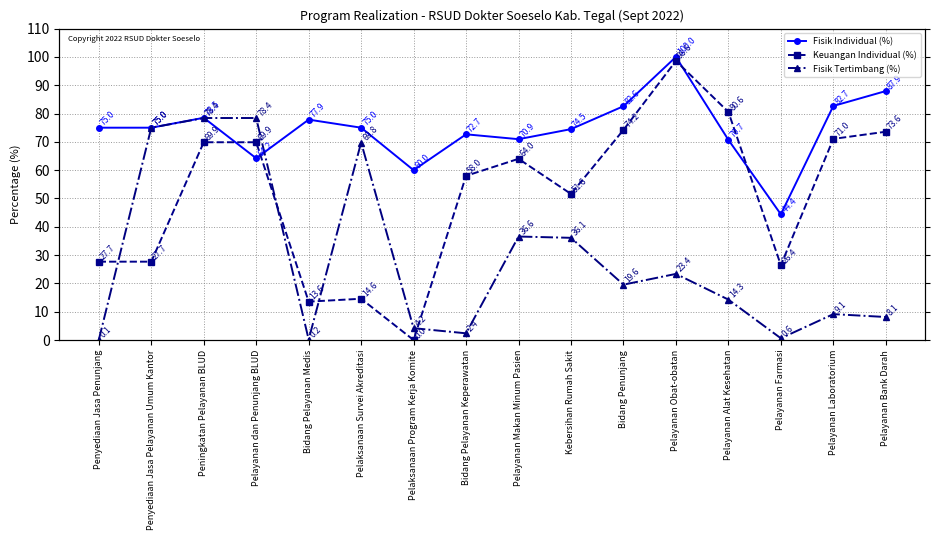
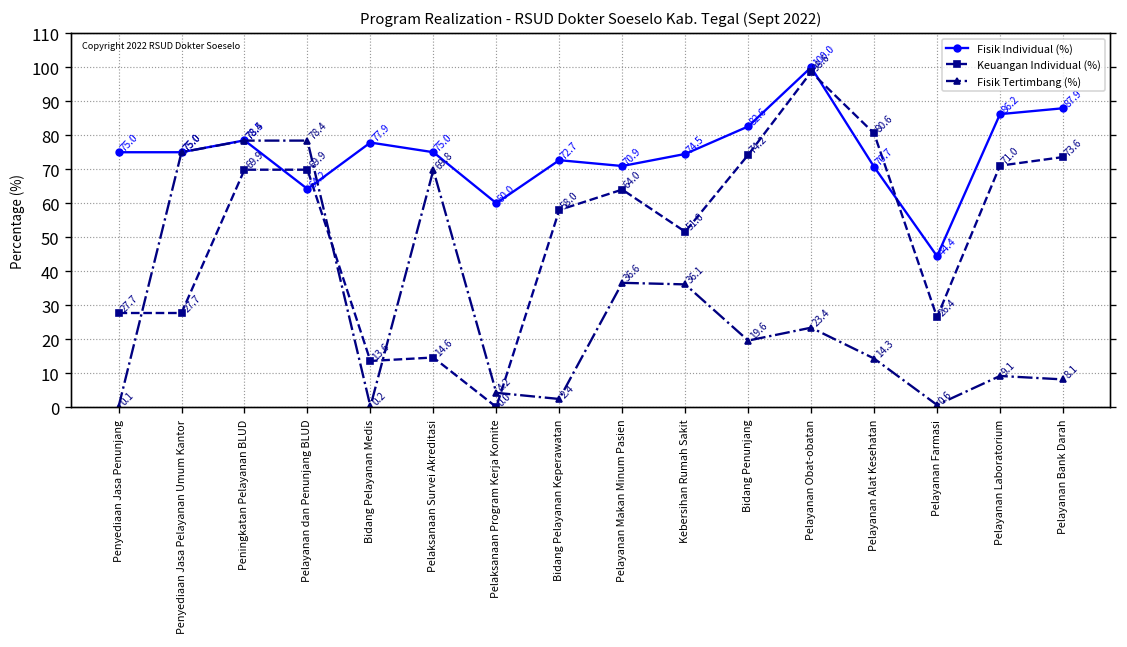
Fisik Individual (%), Pelayanan Laboratorium: 82.7 -> 86.2
